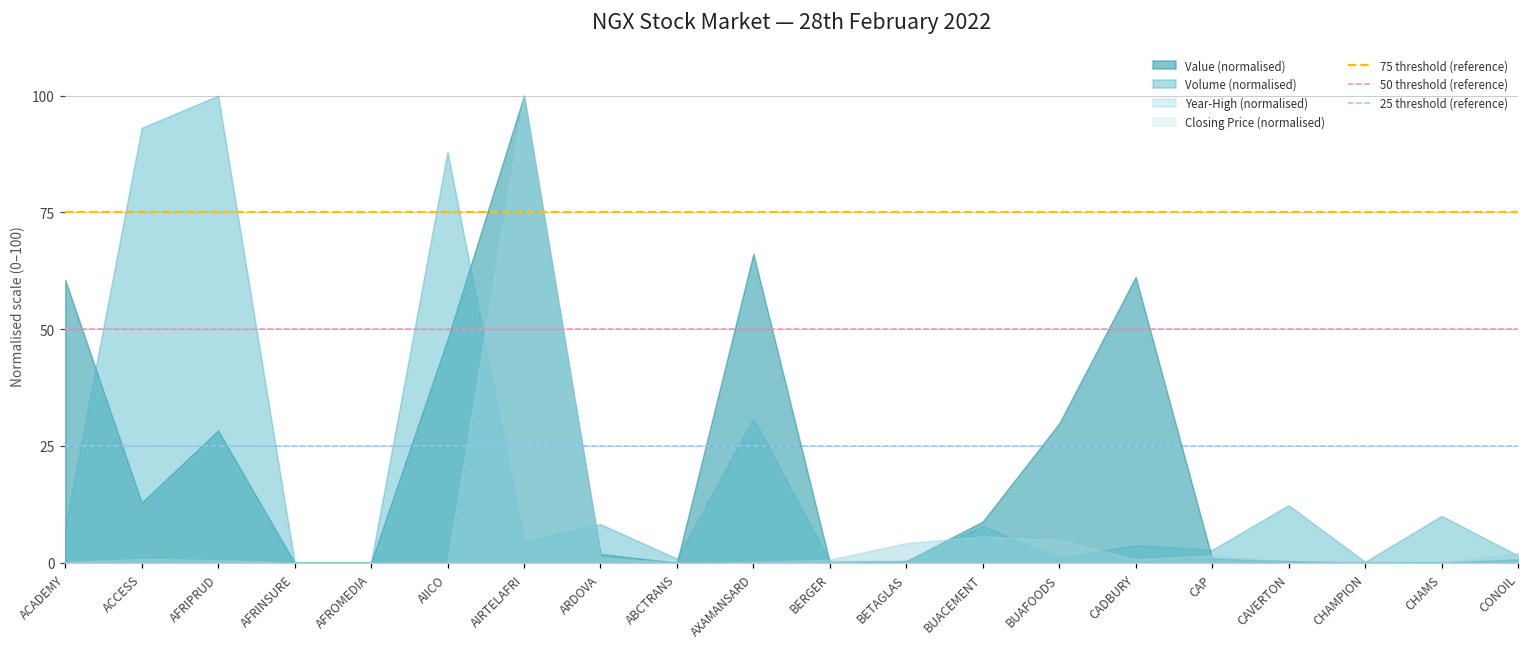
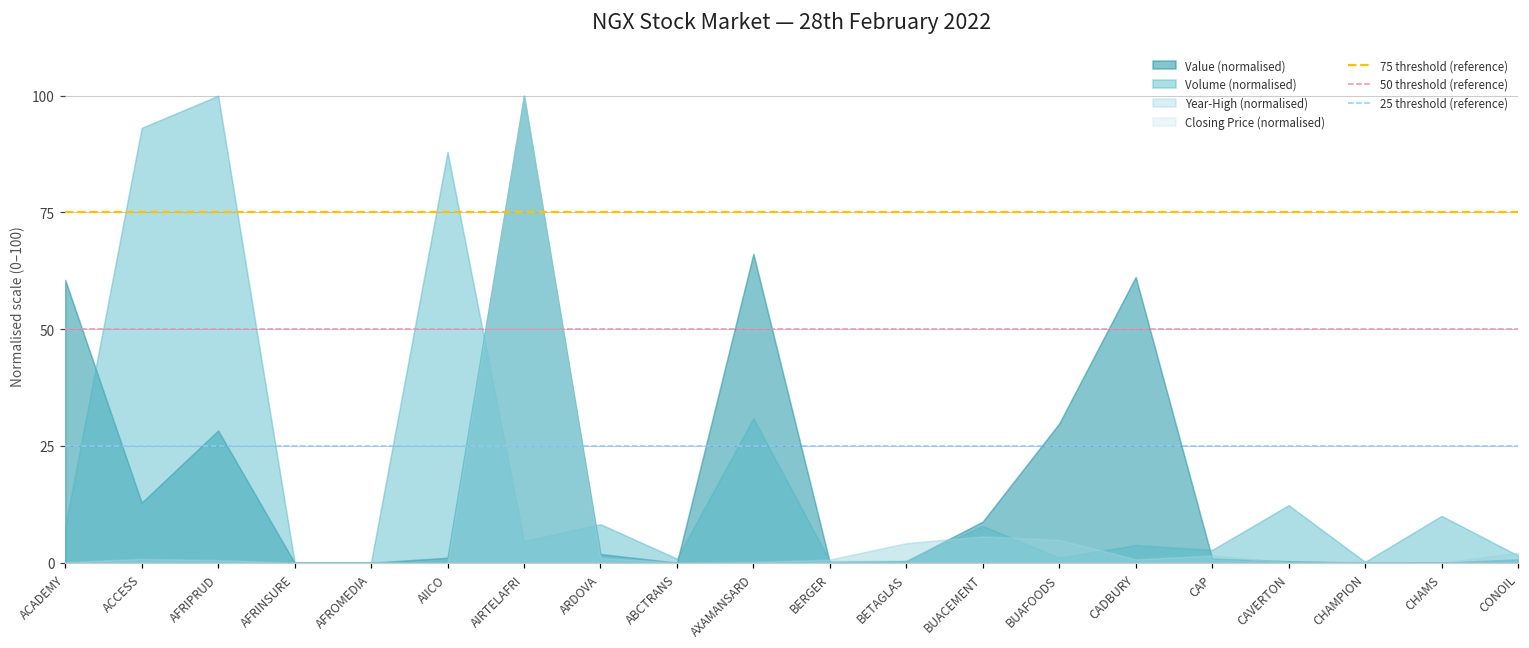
Value (normalised), AIICO: 48 -> 1
